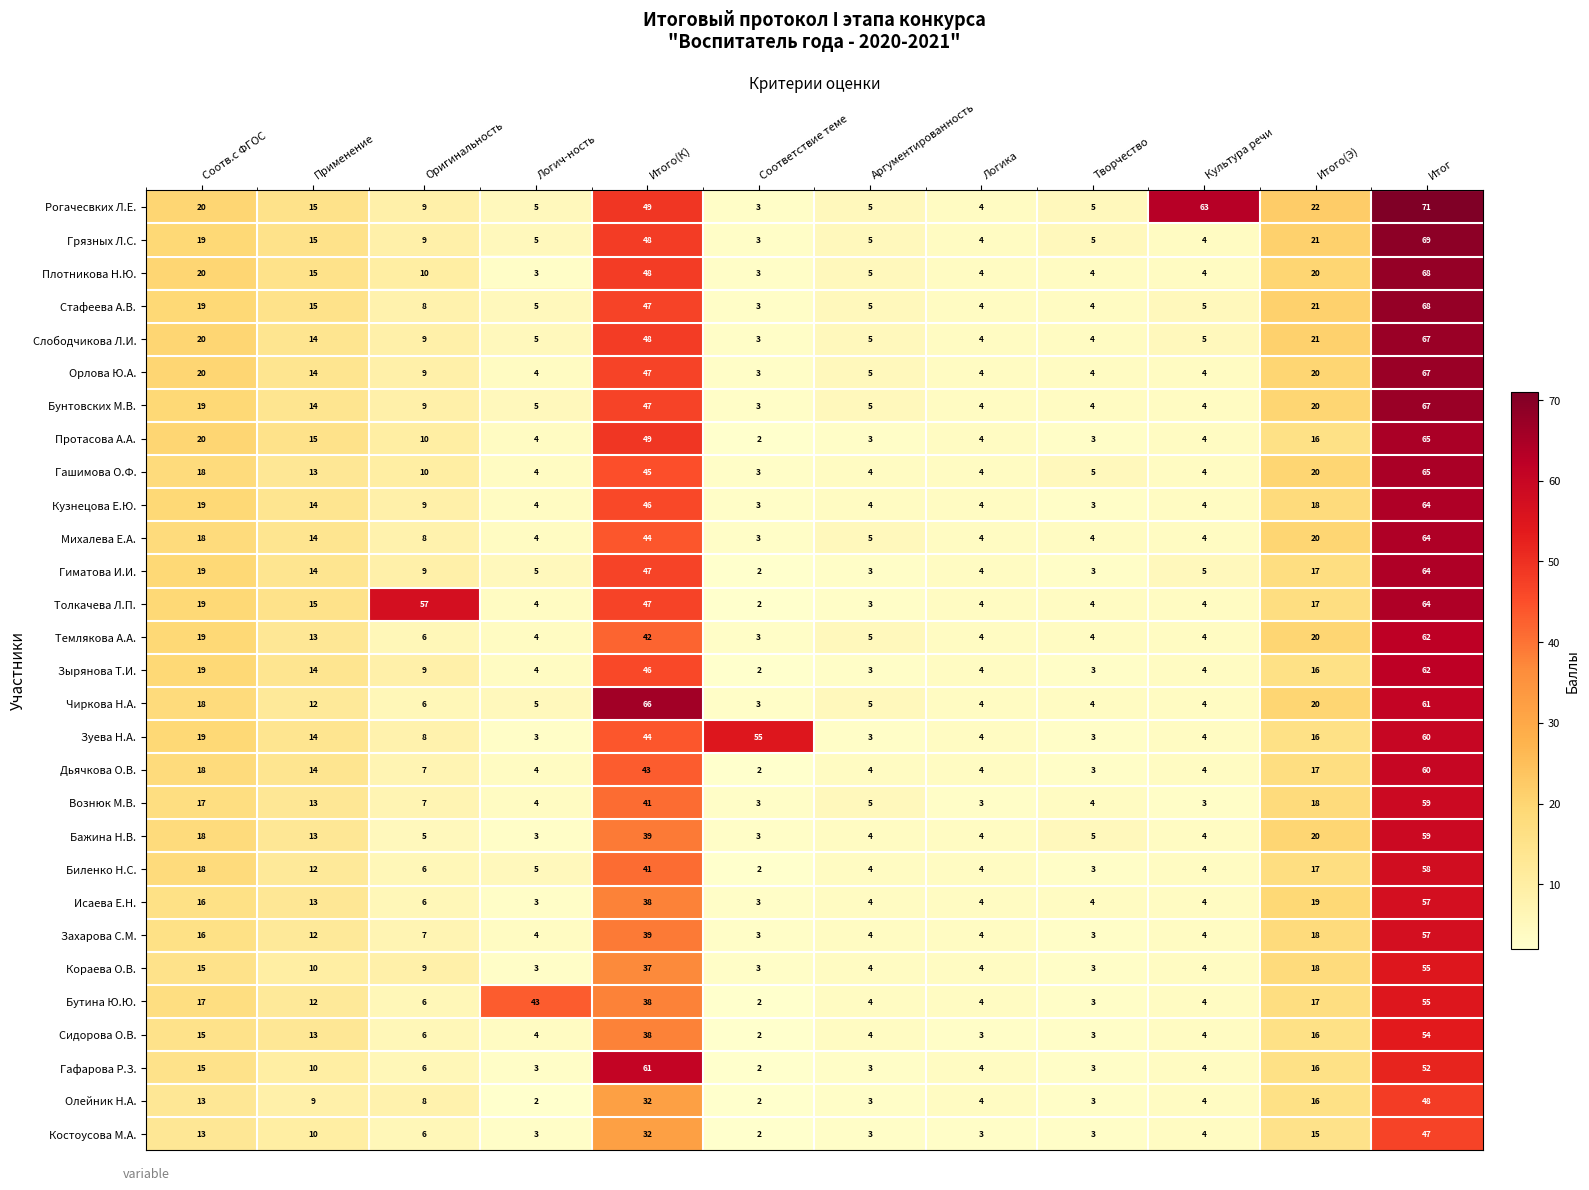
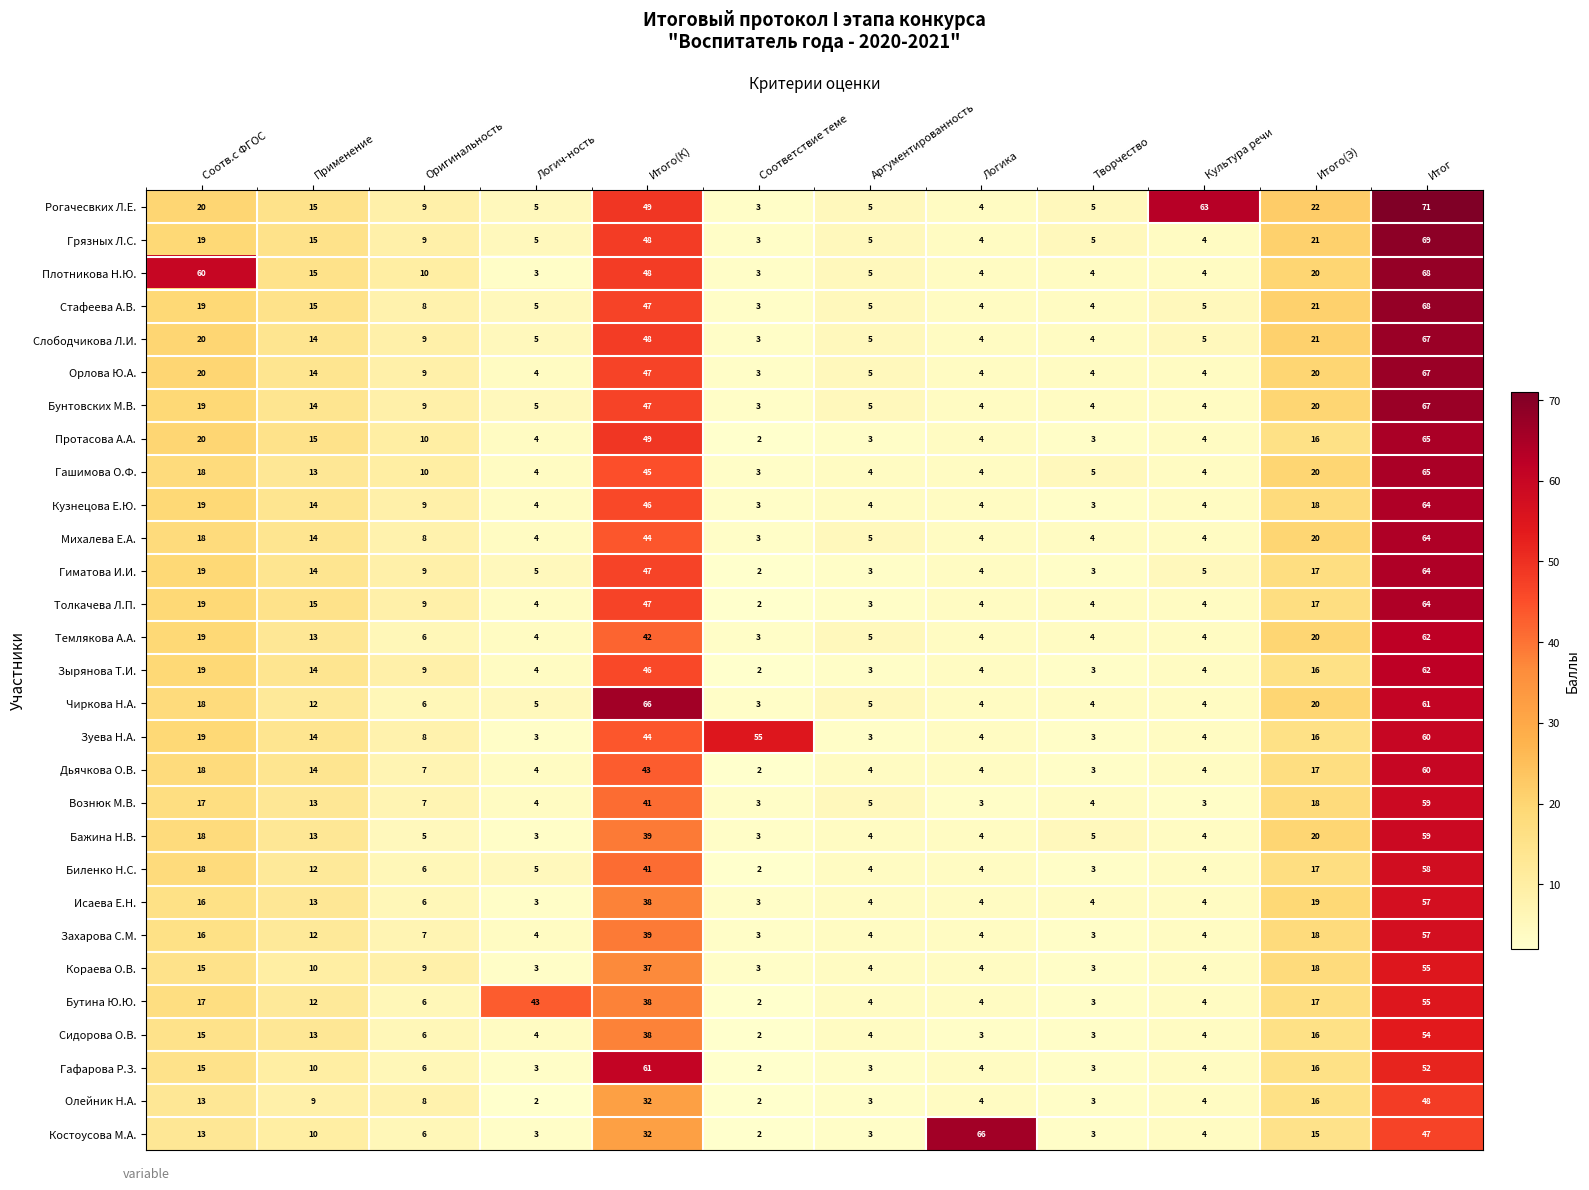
Плотникова Н.Ю., Соотв.с ФГОС: 20 -> 60
Толкачева Л.П., Оригинальность: 57 -> 9
Костоусова М.А., Логика: 3 -> 66
